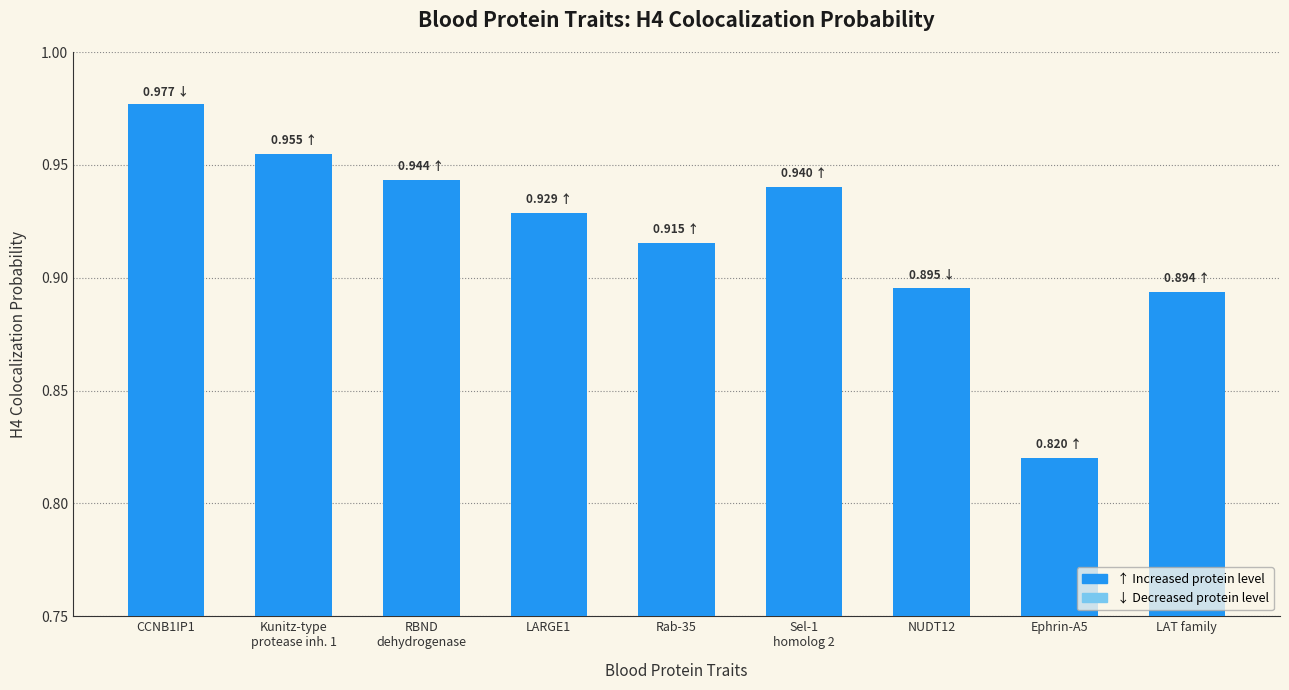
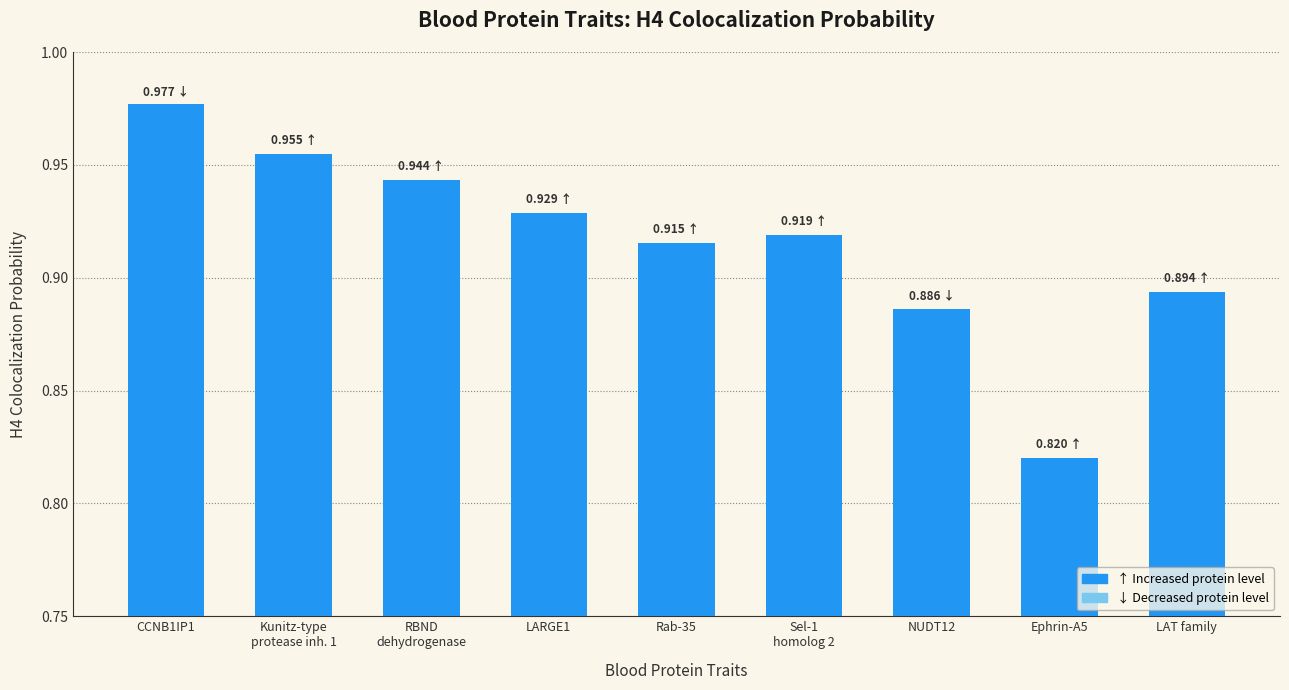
Sel-1 homolog 2: 0.940 -> 0.919
NUDT12: 0.895 -> 0.886
